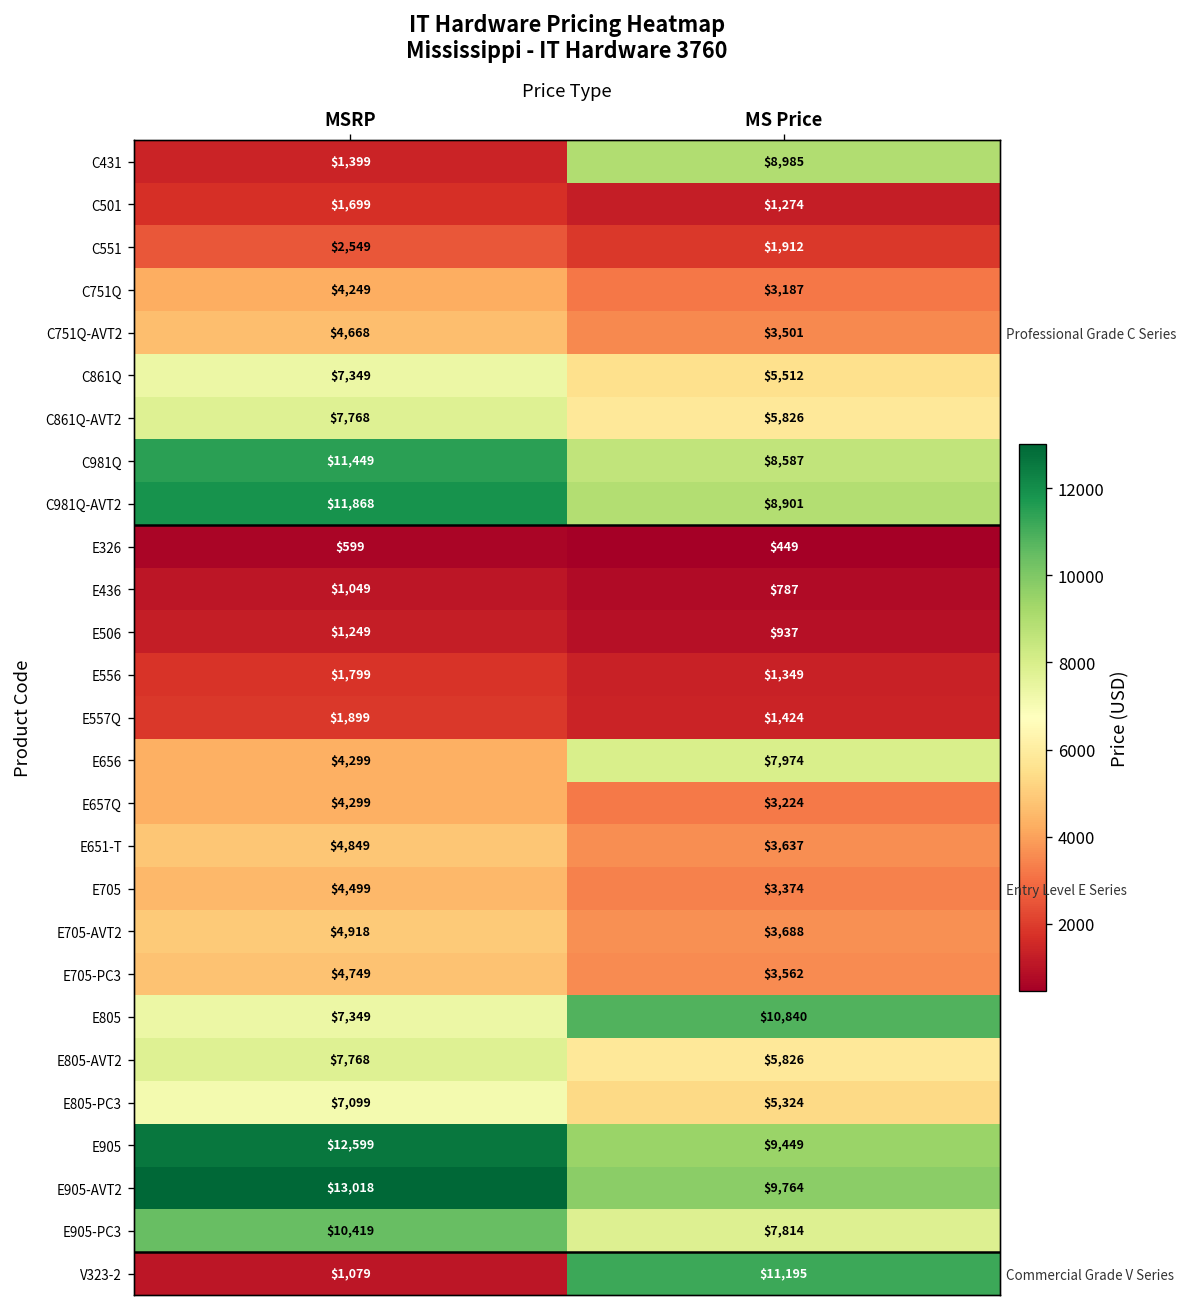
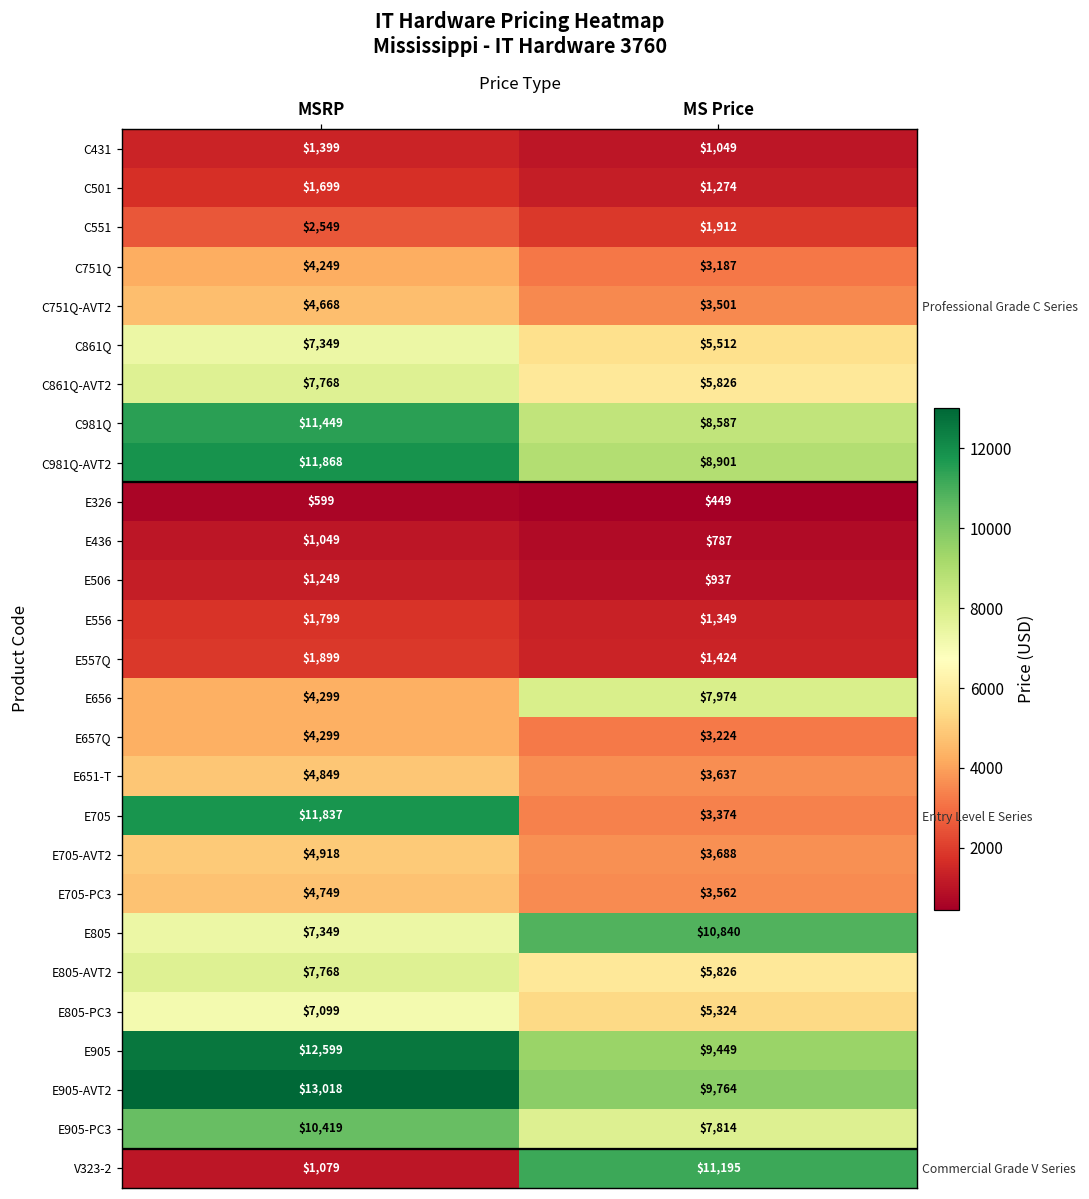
C431, MS Price: $8,985 -> $1,049
E705, MSRP: $4,499 -> $11,837
